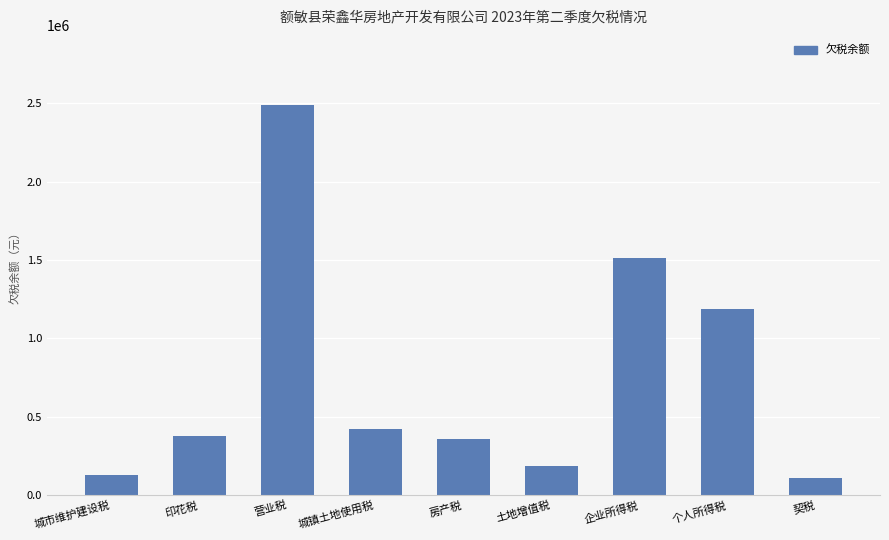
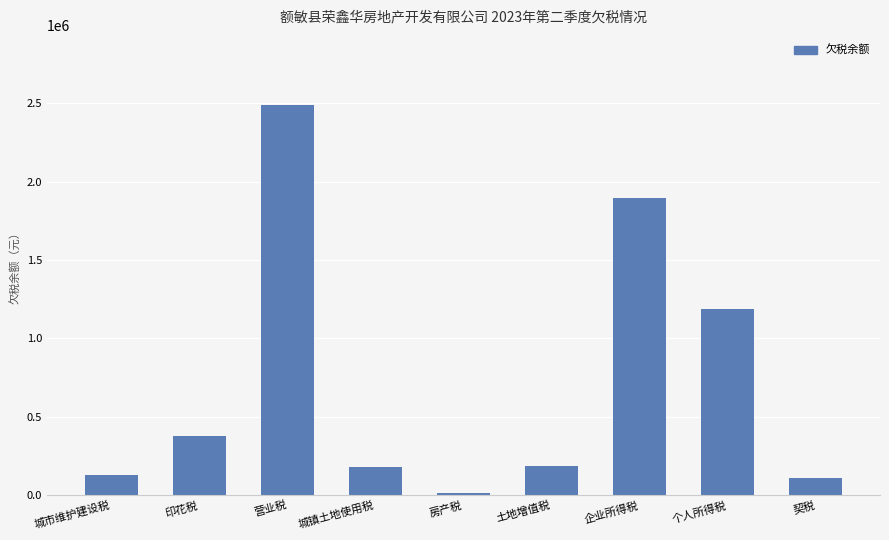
城镇土地使用税: 420000 -> 180000
房产税: 360000 -> 10000
企业所得税: 1510000 -> 1890000
